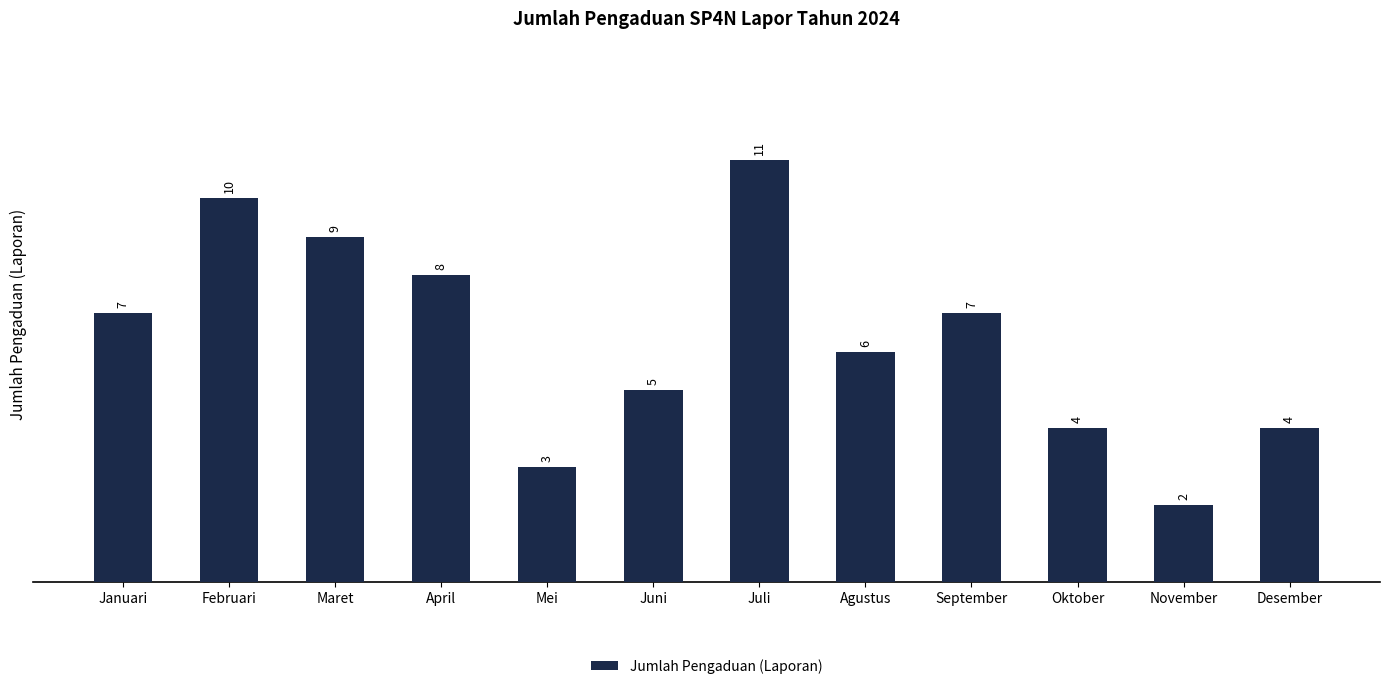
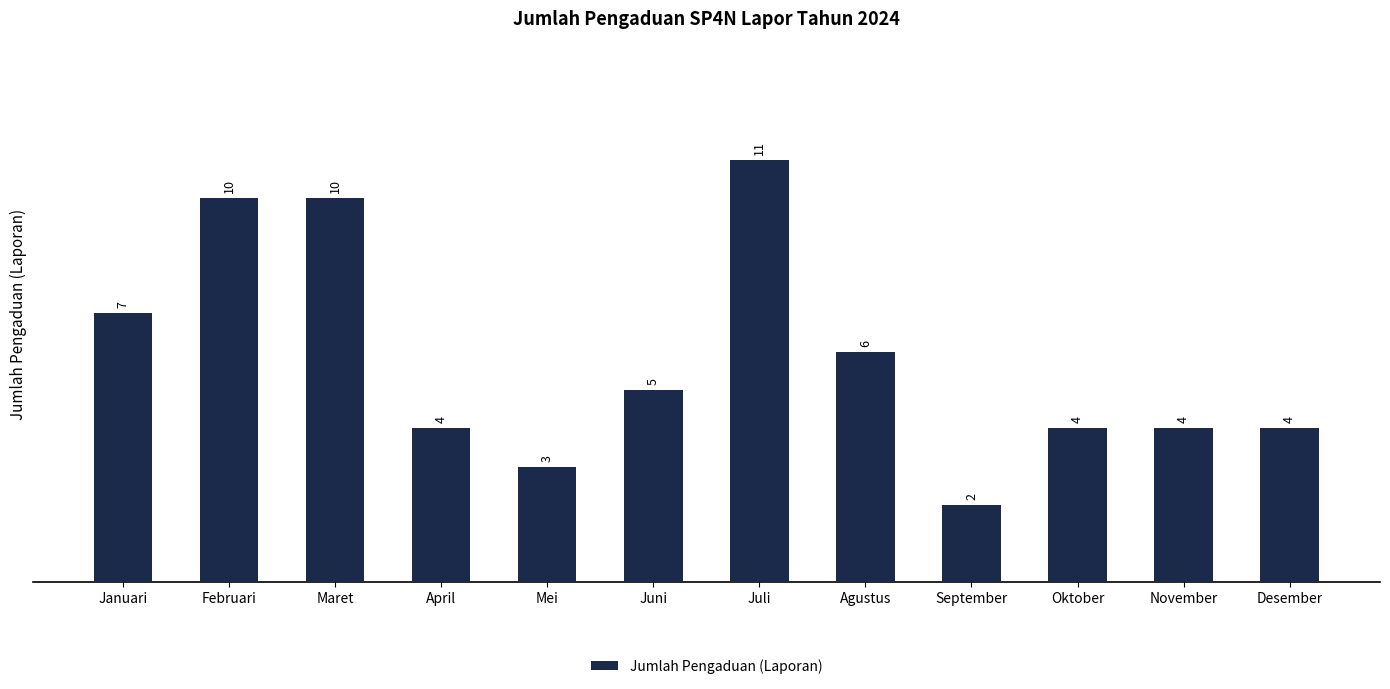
Maret: 9 -> 10
April: 8 -> 4
September: 7 -> 2
November: 2 -> 4
